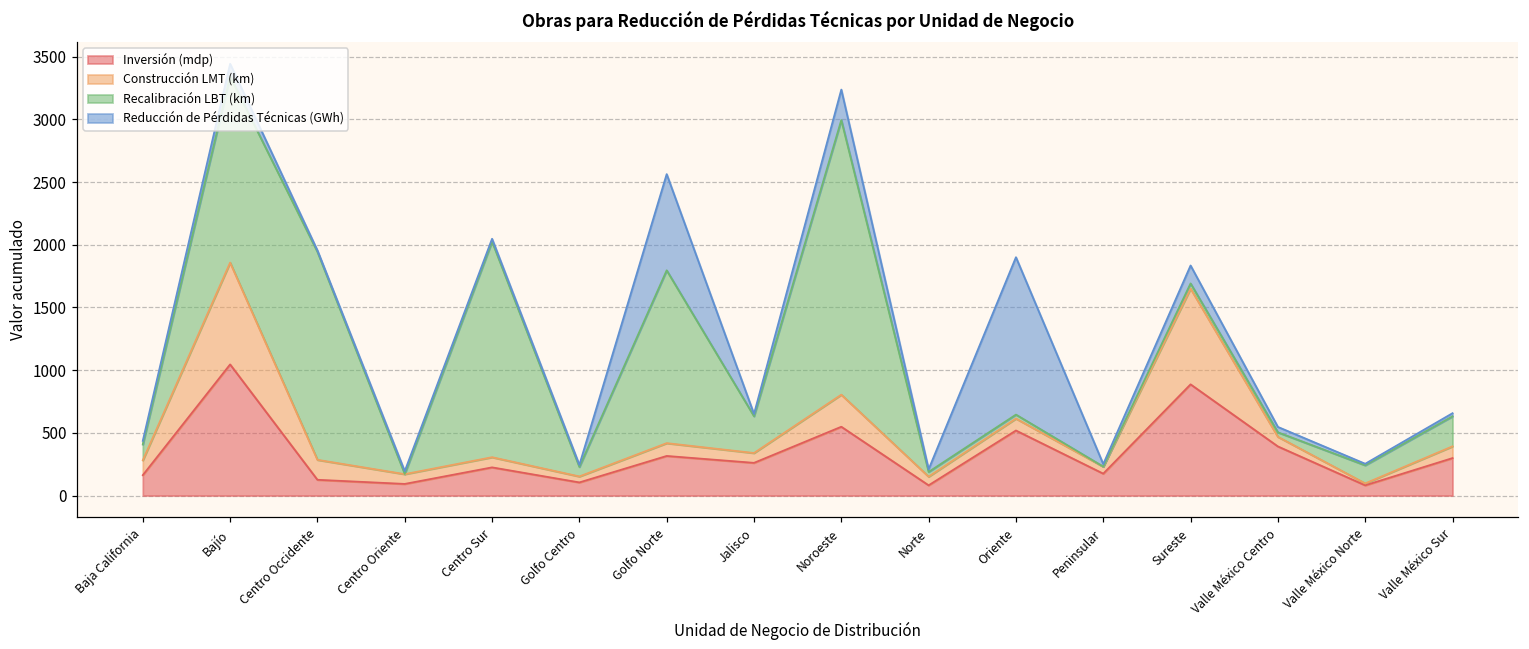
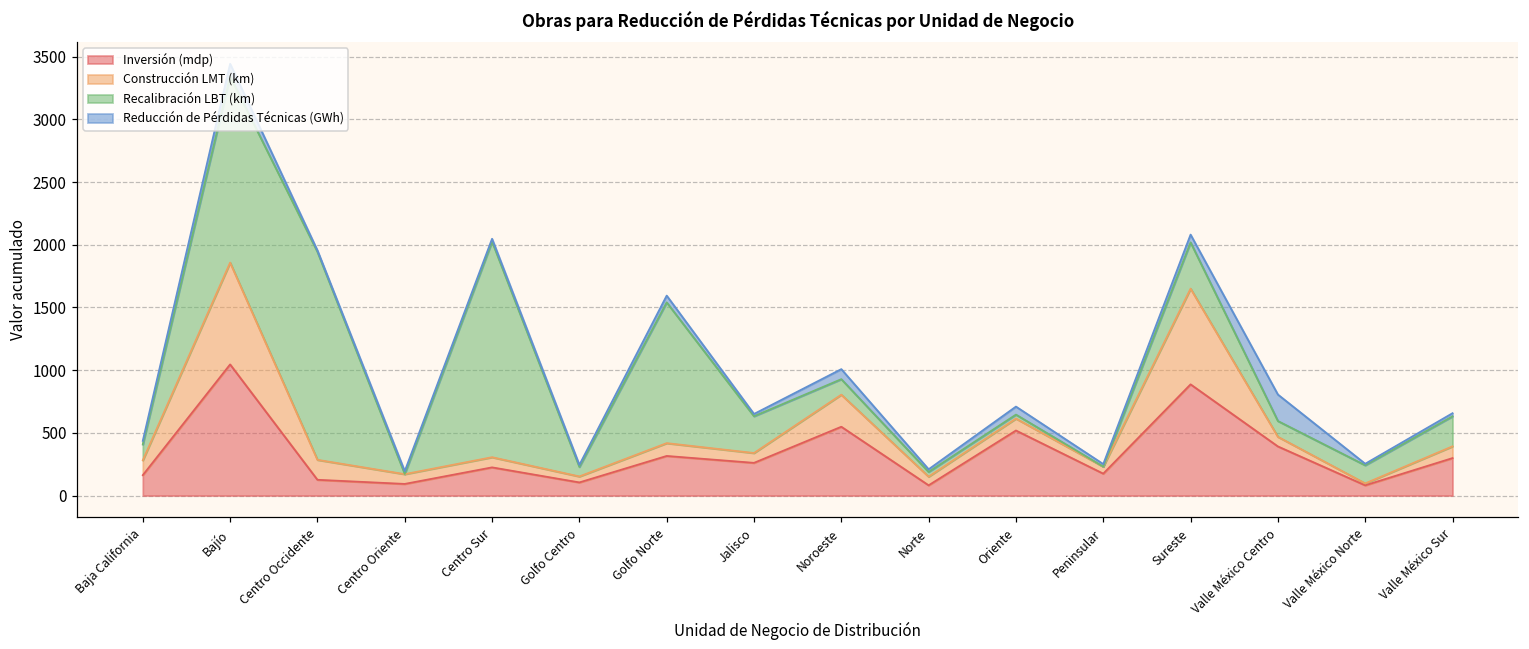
Recalibración LBT (km), Golfo Norte: 1380 -> 1120
Reducción de Pérdidas Técnicas (GWh), Golfo Norte: 770 -> 50
Recalibración LBT (km), Noroeste: 2190 -> 120
Reducción de Pérdidas Técnicas (GWh), Noroeste: 240 -> 80
Reducción de Pérdidas Técnicas (GWh), Oriente: 1260 -> 60
Recalibración LBT (km), Sureste: 40 -> 370
Reducción de Pérdidas Técnicas (GWh), Sureste: 140 -> 60
Recalibración LBT (km), Valle México Centro: 40 -> 130
Reducción de Pérdidas Técnicas (GWh), Valle México Centro: 40 -> 210
